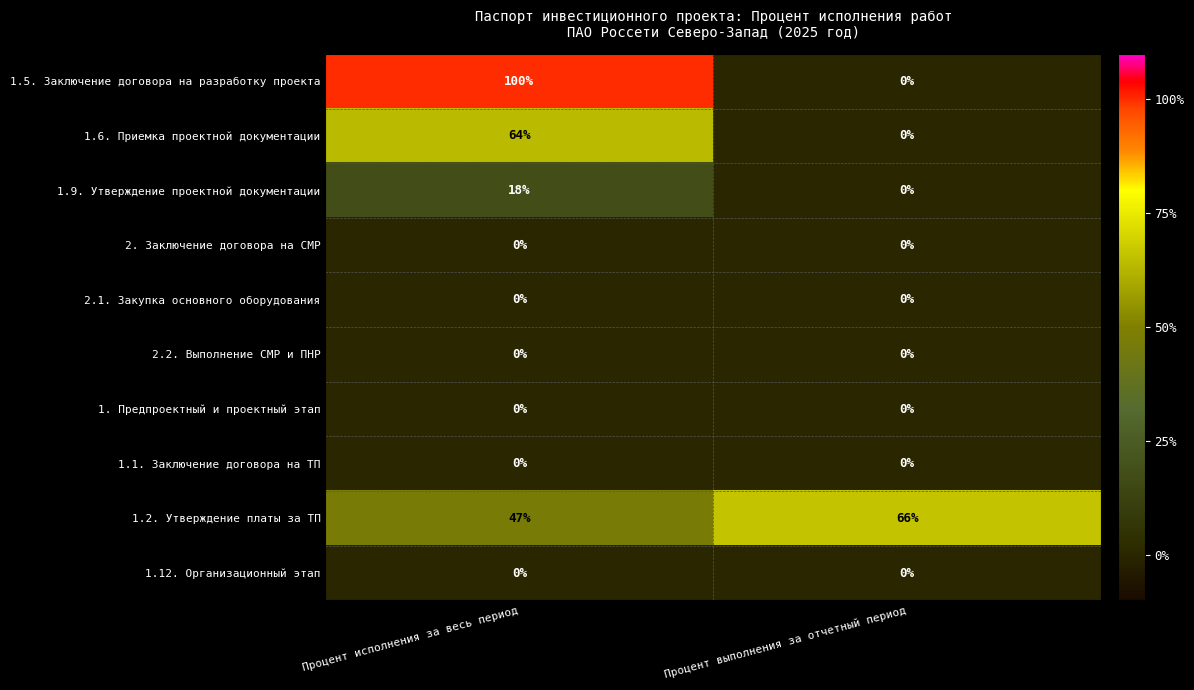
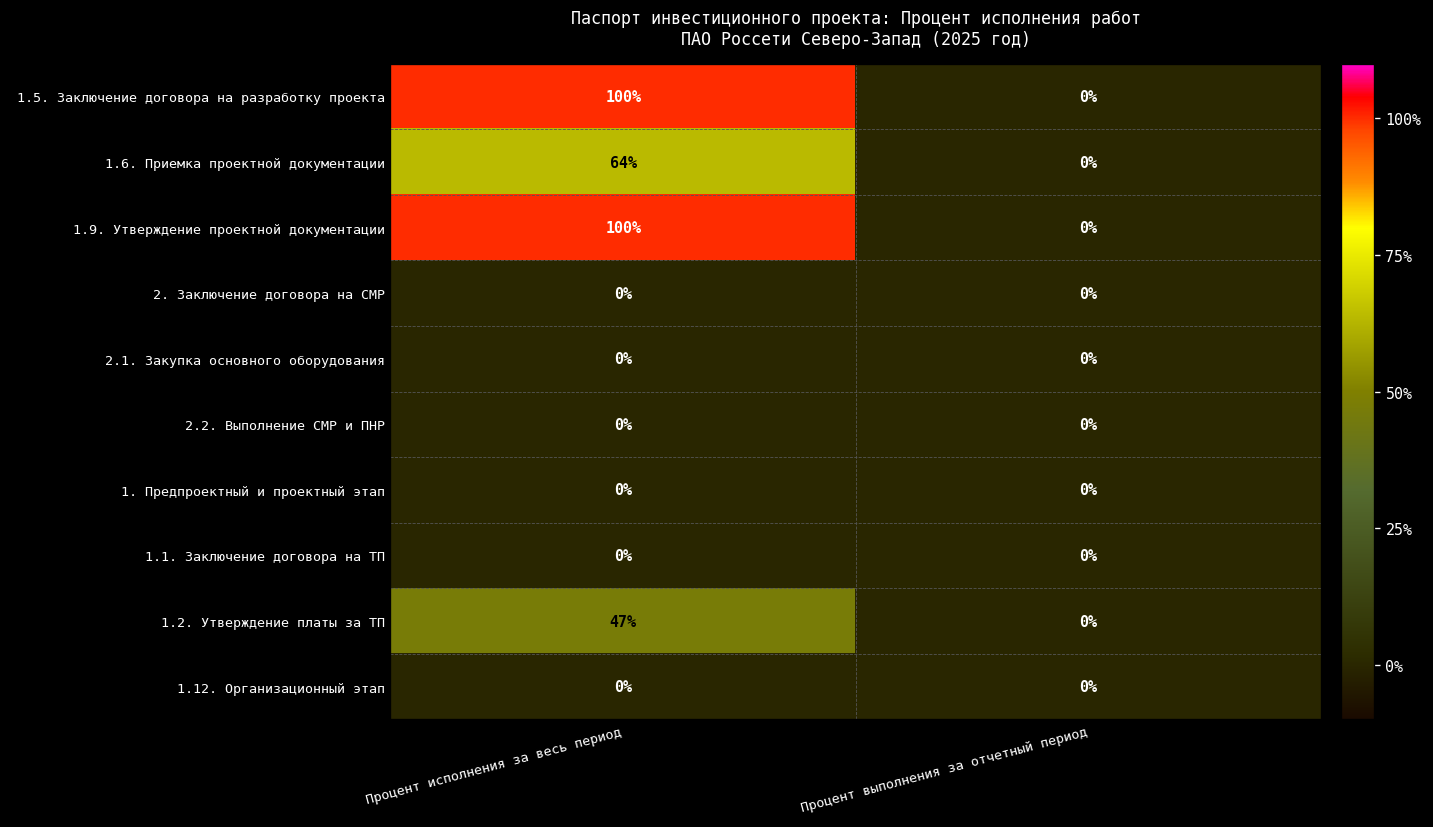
1.9. Утверждение проектной документации, Процент исполнения за весь период: 18% -> 100%
1.2. Утверждение платы за ТП, Процент выполнения за отчетный период: 66% -> 0%
